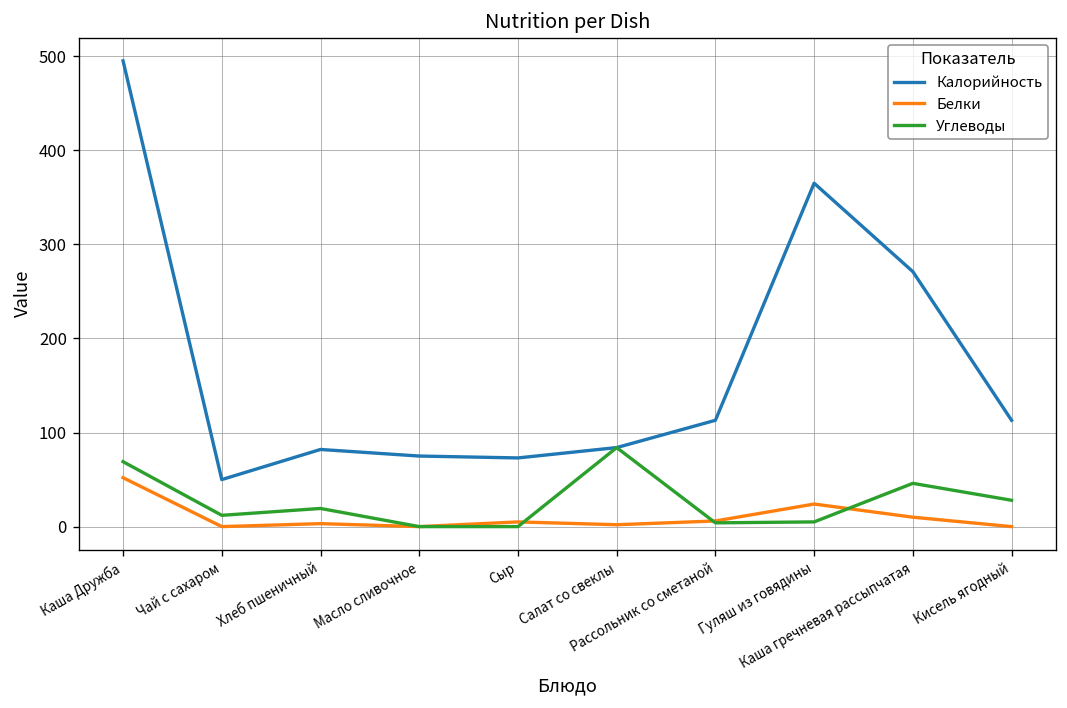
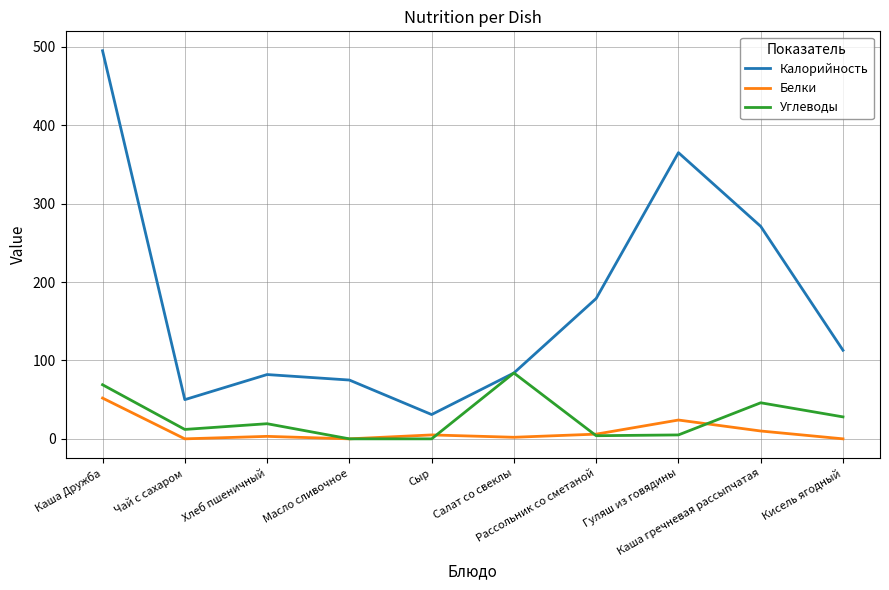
Калорийность, Сыр: 70 -> 30
Калорийность, Рассольник со сметаной: 110 -> 180
